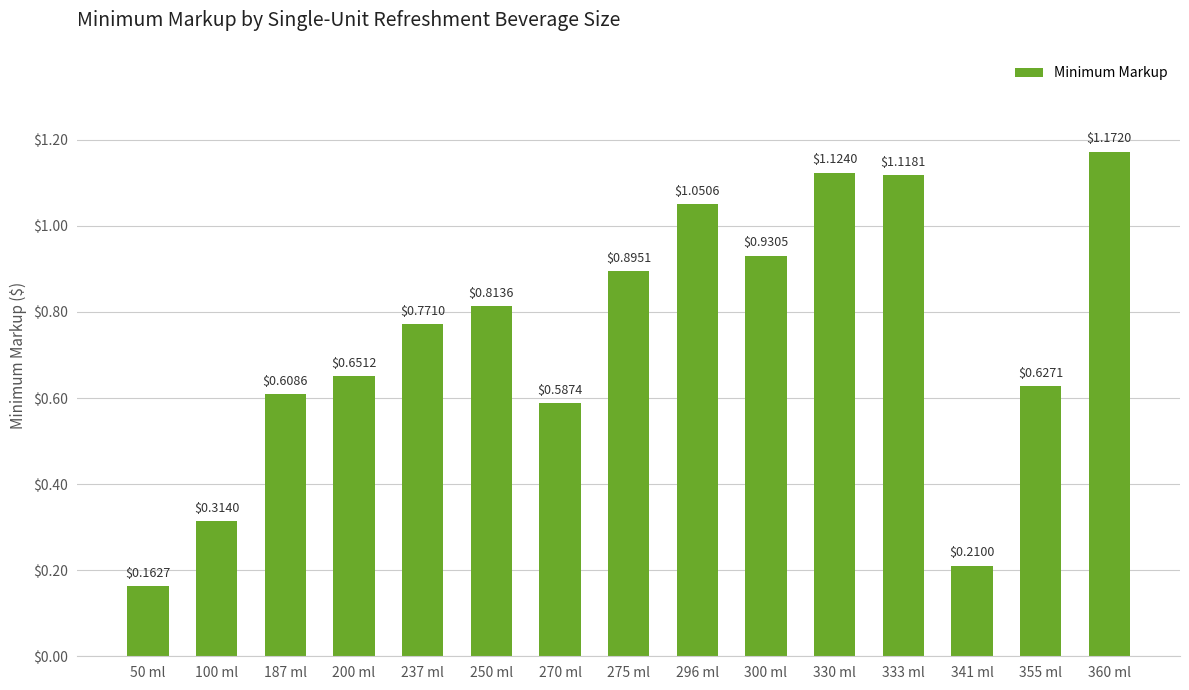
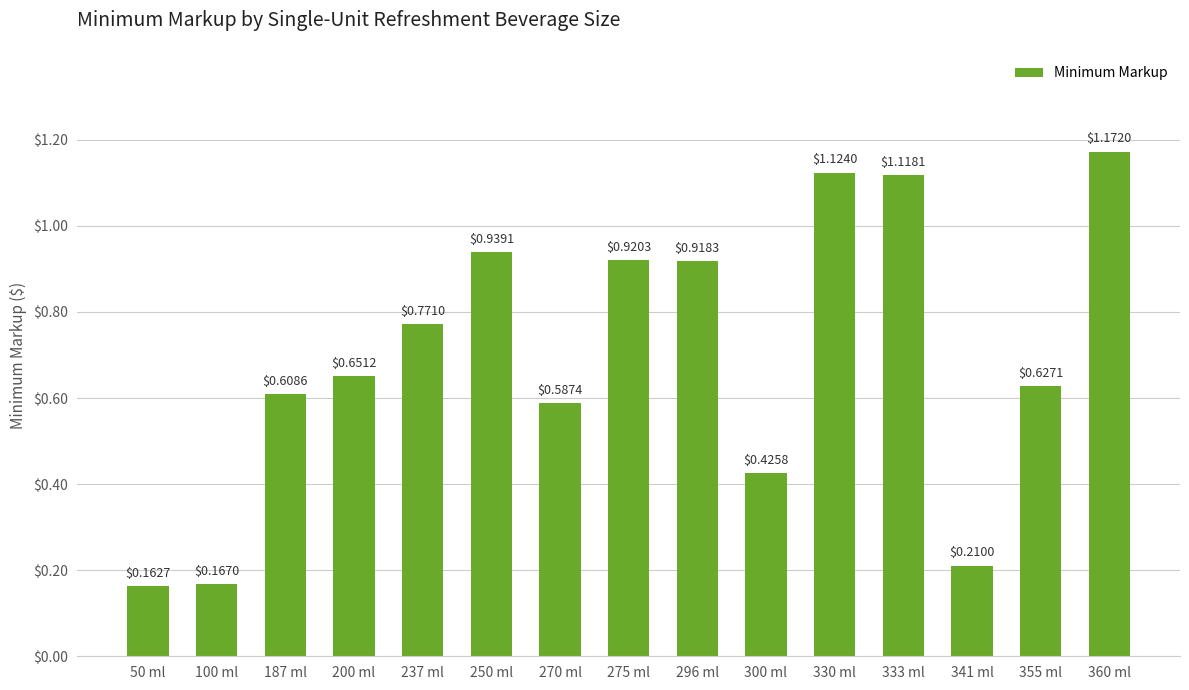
100 ml: $0.3140 -> $0.1670
250 ml: $0.8136 -> $0.9391
275 ml: $0.8951 -> $0.9203
296 ml: $1.0506 -> $0.9183
300 ml: $0.9305 -> $0.4258
